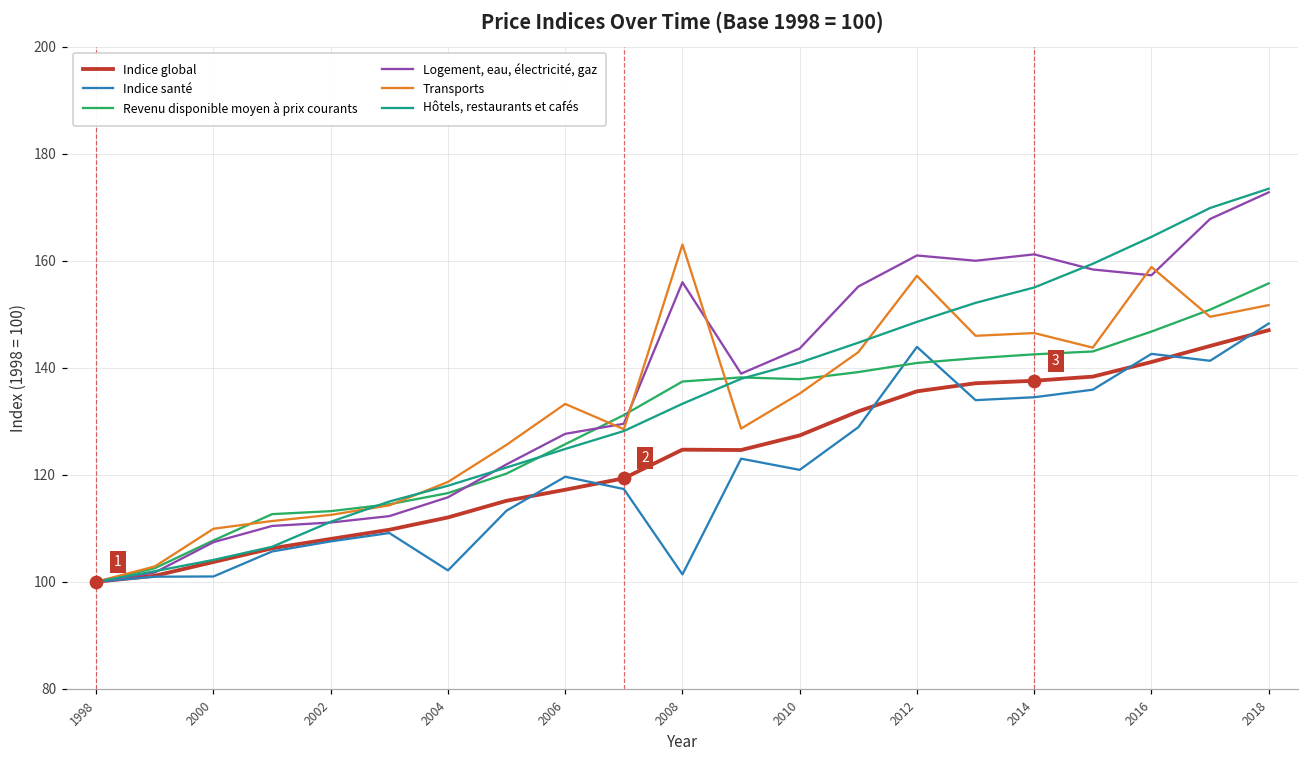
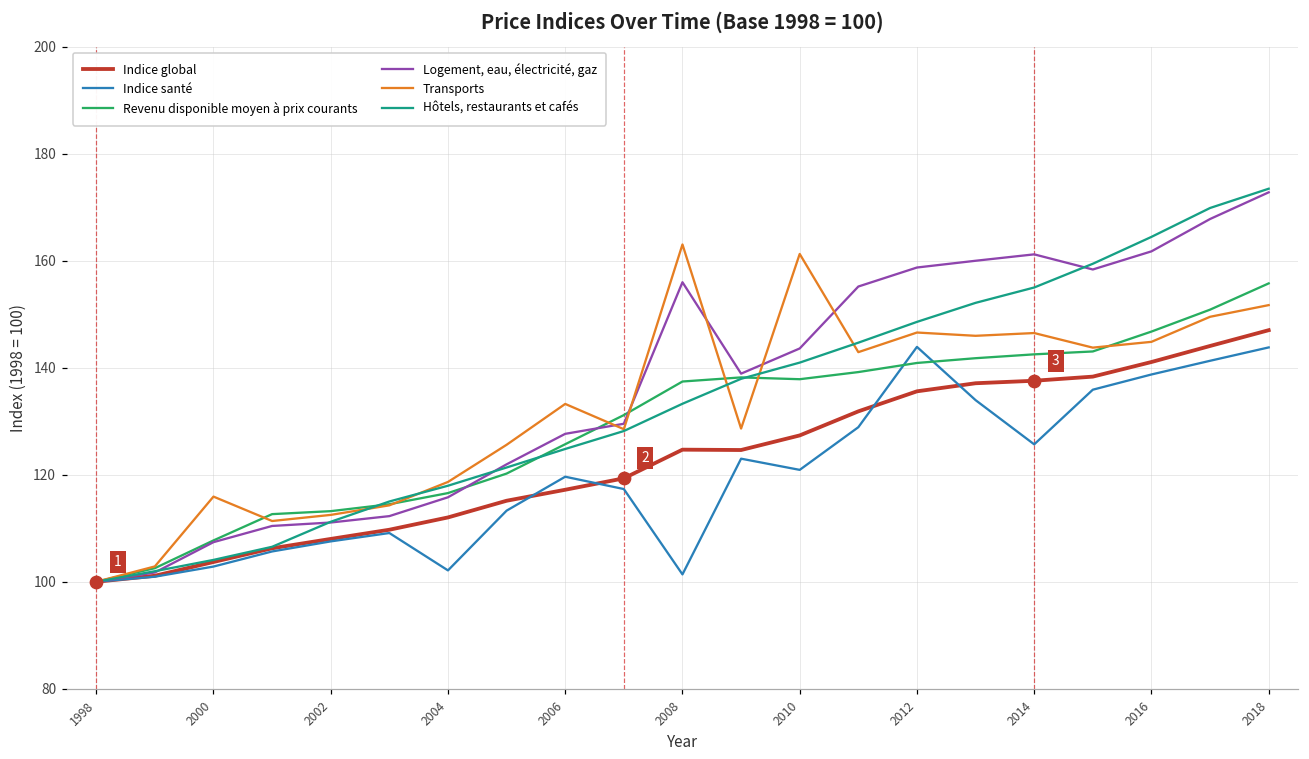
Indice santé, 2000: 101 -> 103
Transports, 2000: 110 -> 116
Transports, 2010: 135 -> 161
Logement, eau, électricité, gaz, 2012: 161 -> 159
Transports, 2012: 157 -> 147
Indice santé, 2014: 134 -> 126
Indice santé, 2016: 143 -> 139
Logement, eau, électricité, gaz, 2016: 157 -> 162
Transports, 2016: 159 -> 145
Indice santé, 2018: 148 -> 144
